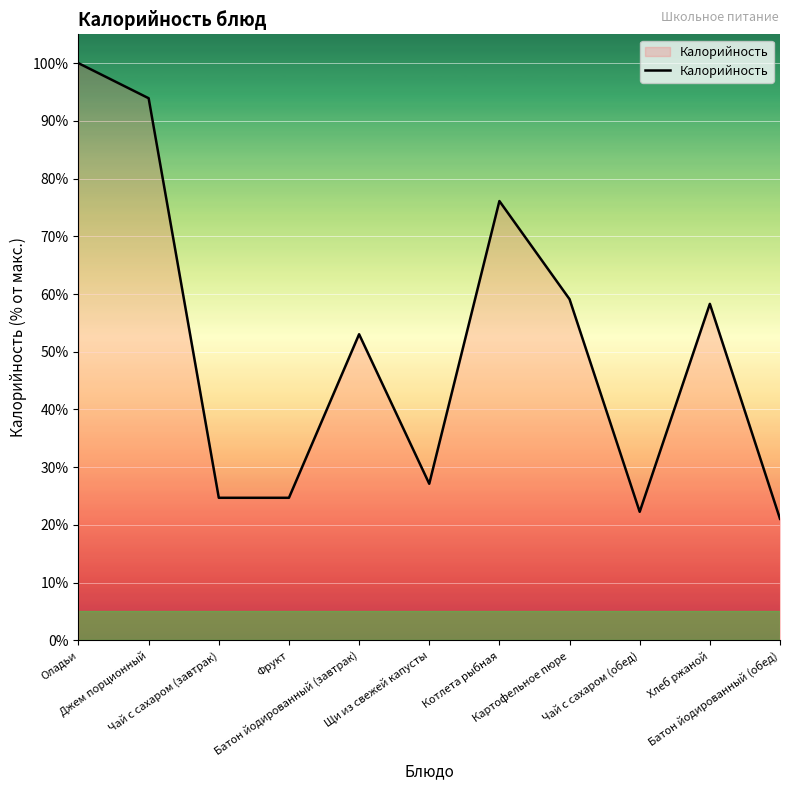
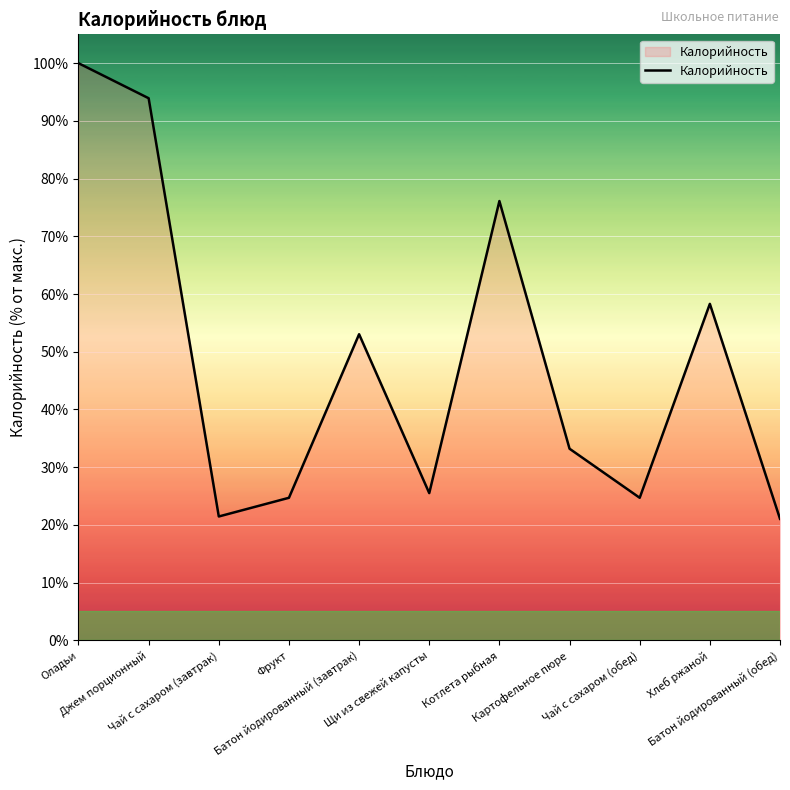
Чай с сахаром (завтрак): 25% -> 21%
Щи из свежей капусты: 27% -> 26%
Картофельное пюре: 59% -> 33%
Чай с сахаром (обед): 22% -> 25%
